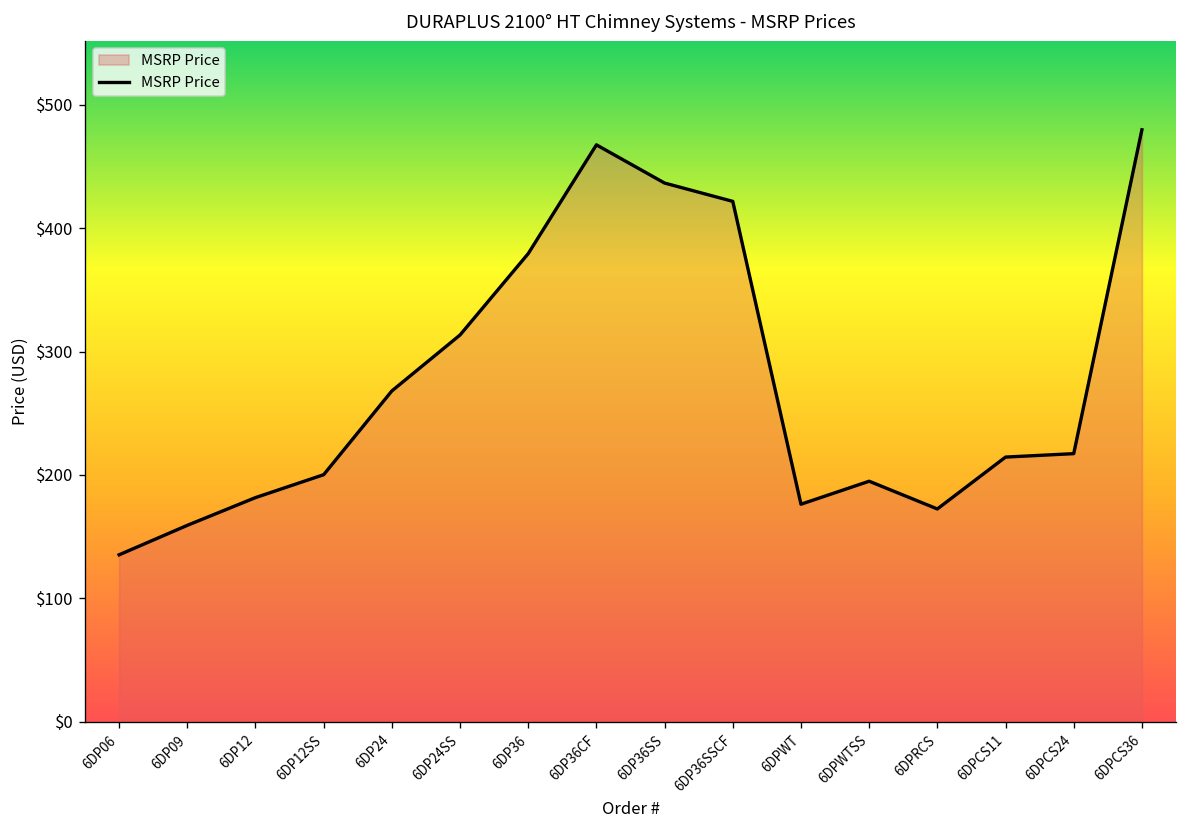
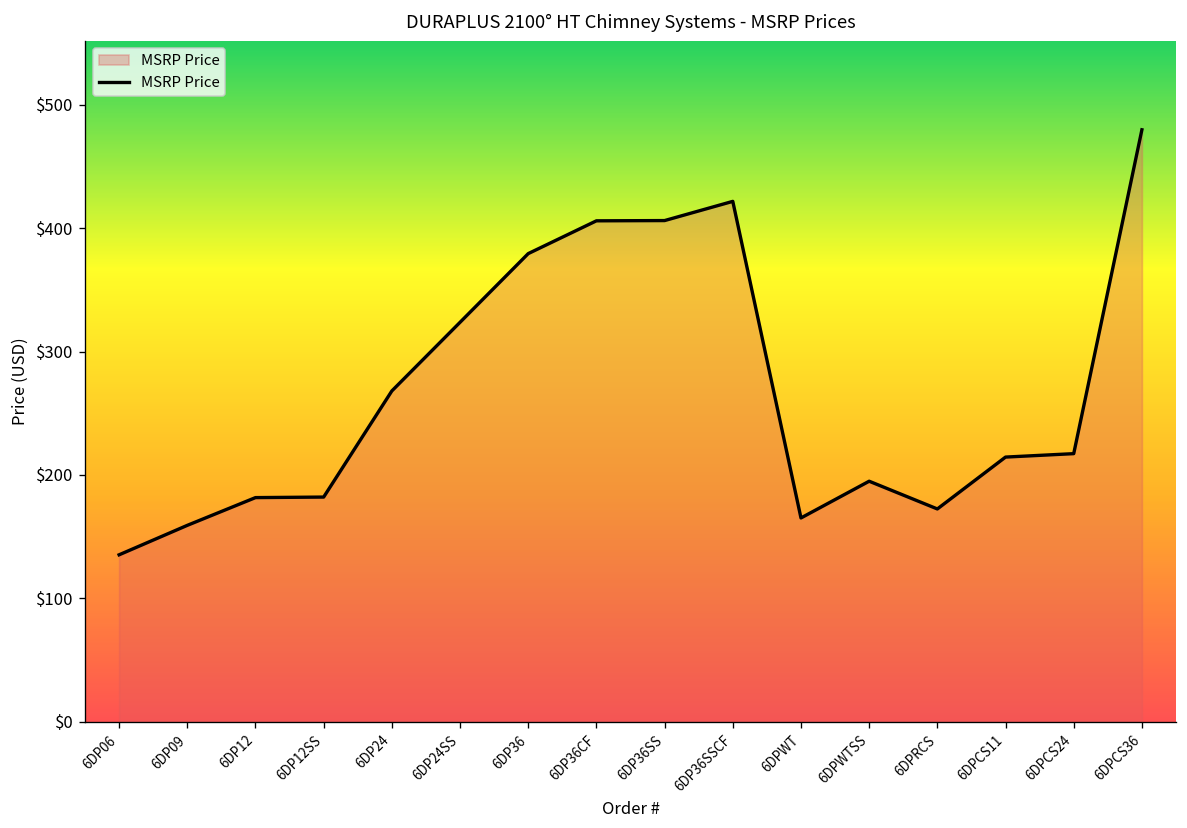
6DP12SS: $200 -> $182
6DP24SS: $313 -> $324
6DP36CF: $468 -> $406
6DP36SS: $437 -> $406
6DPWT: $176 -> $165
